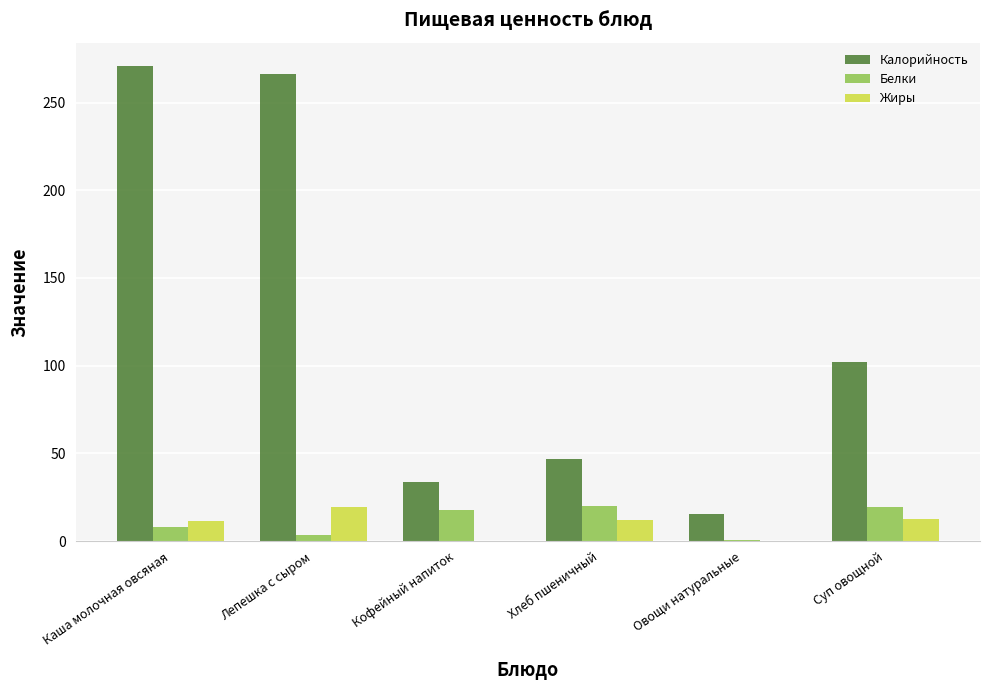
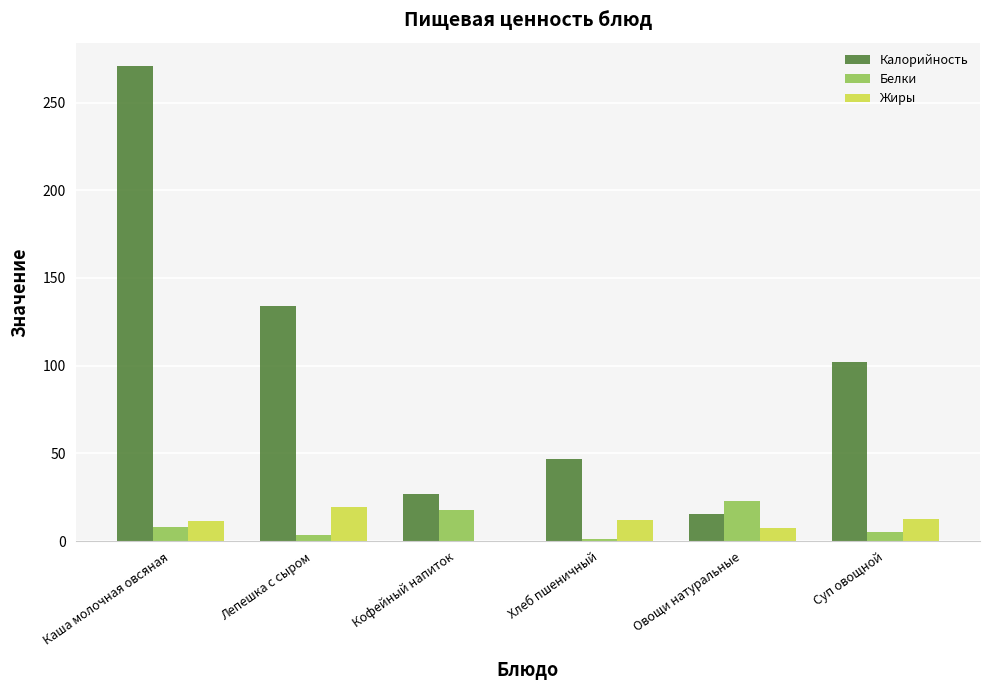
Калорийность, Лепешка с сыром: 266 -> 134
Калорийность, Кофейный напиток: 34 -> 27
Белки, Хлеб пшеничный: 20 -> 2
Белки, Овощи натуральные: 1 -> 23
Жиры, Овощи натуральные: 0 -> 8
Белки, Суп овощной: 19 -> 5
